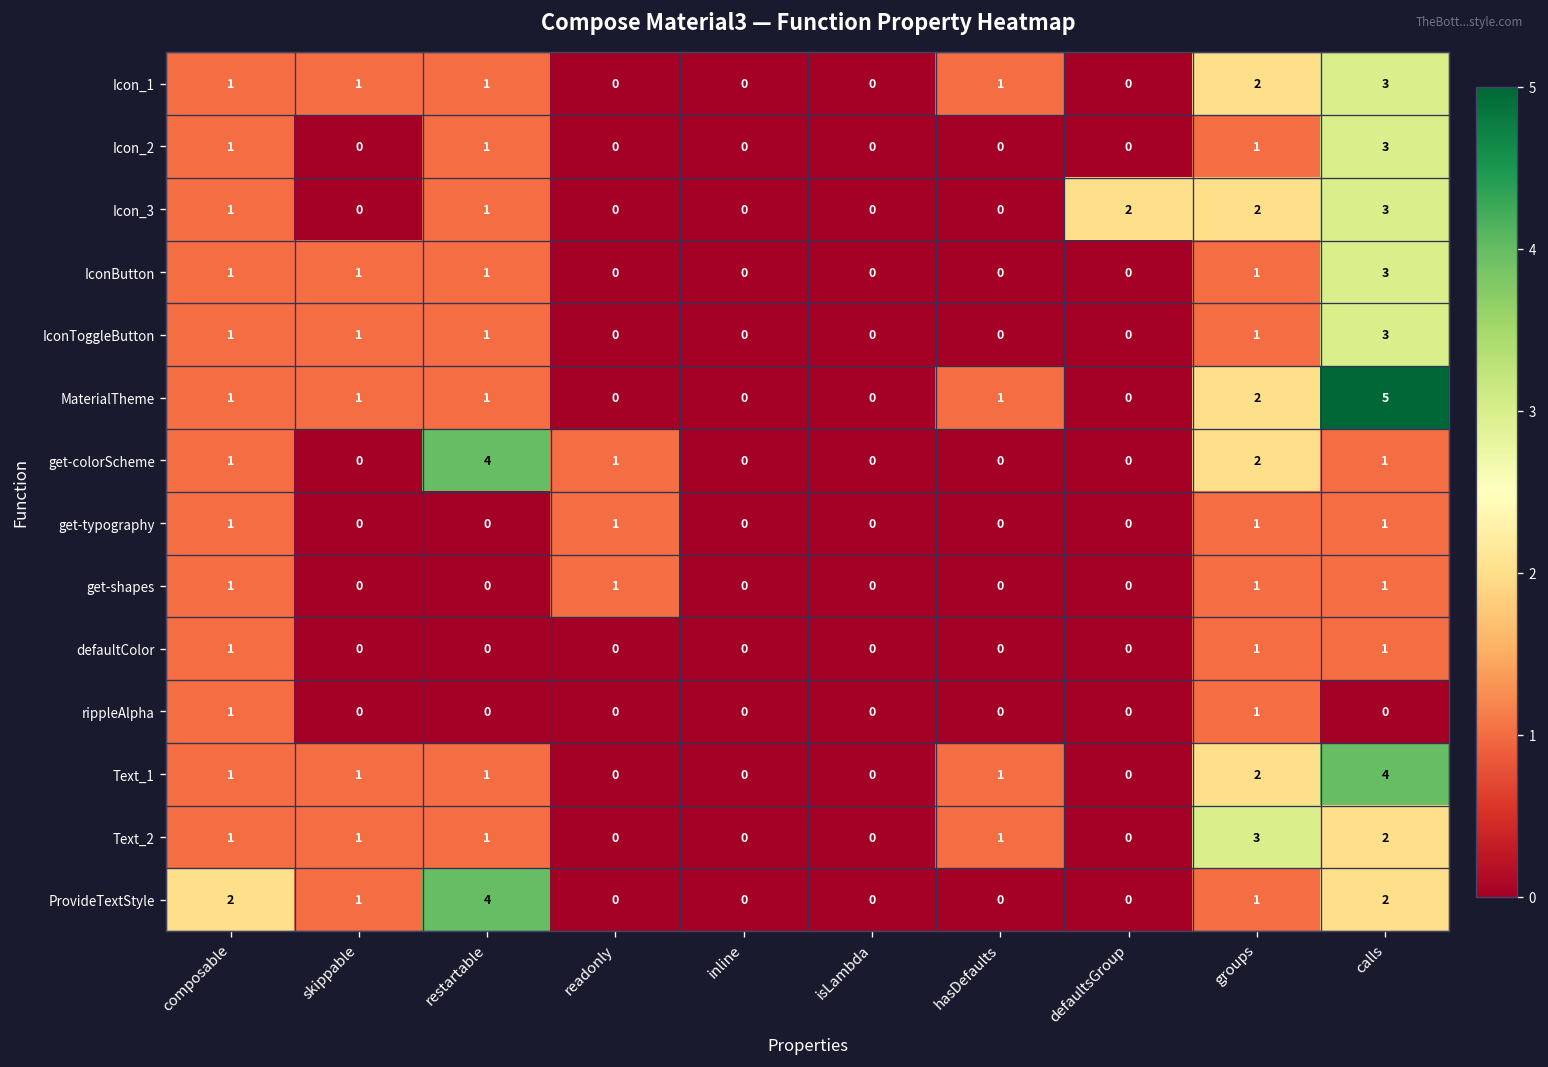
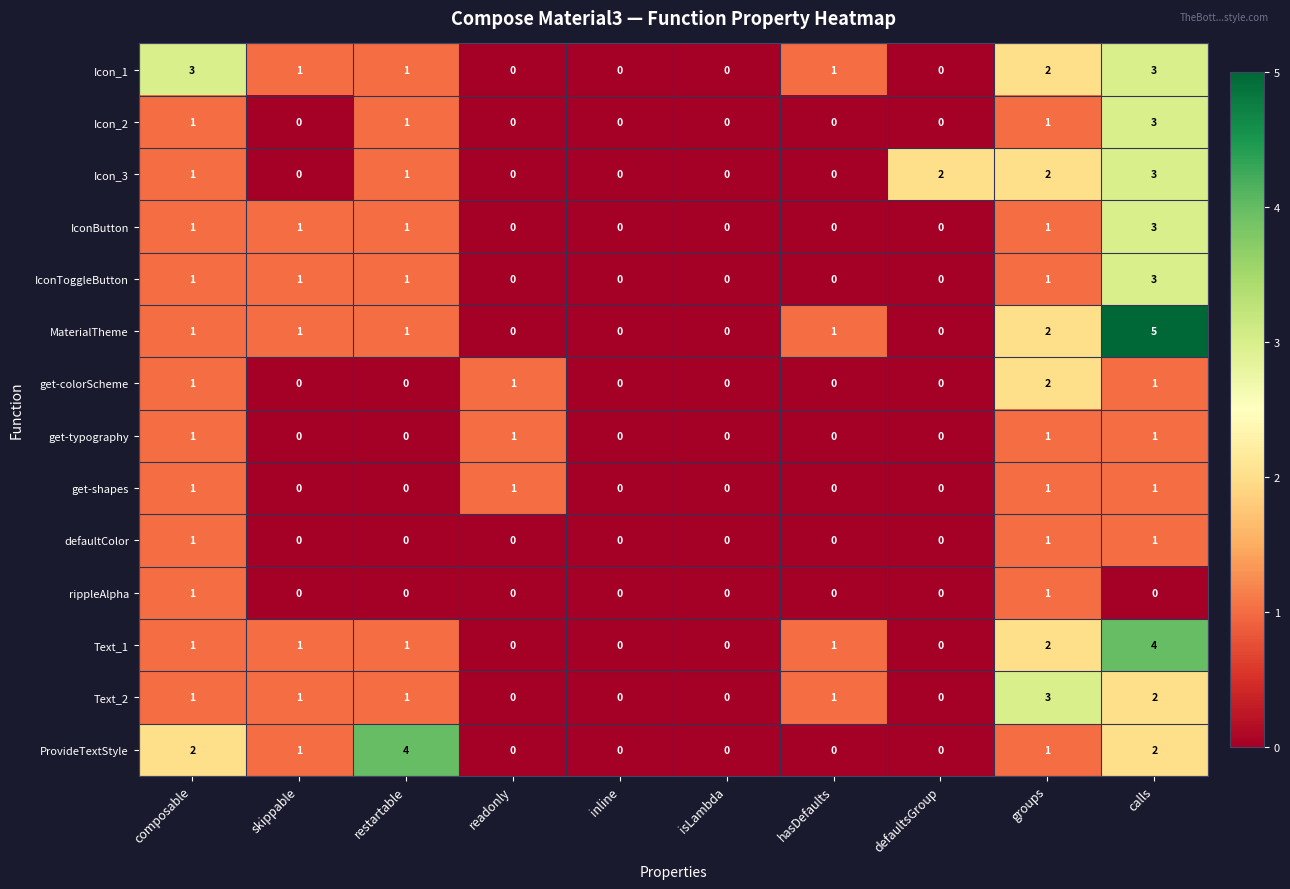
Icon_1, composable: 1 -> 3
get-colorScheme, restartable: 4 -> 0
